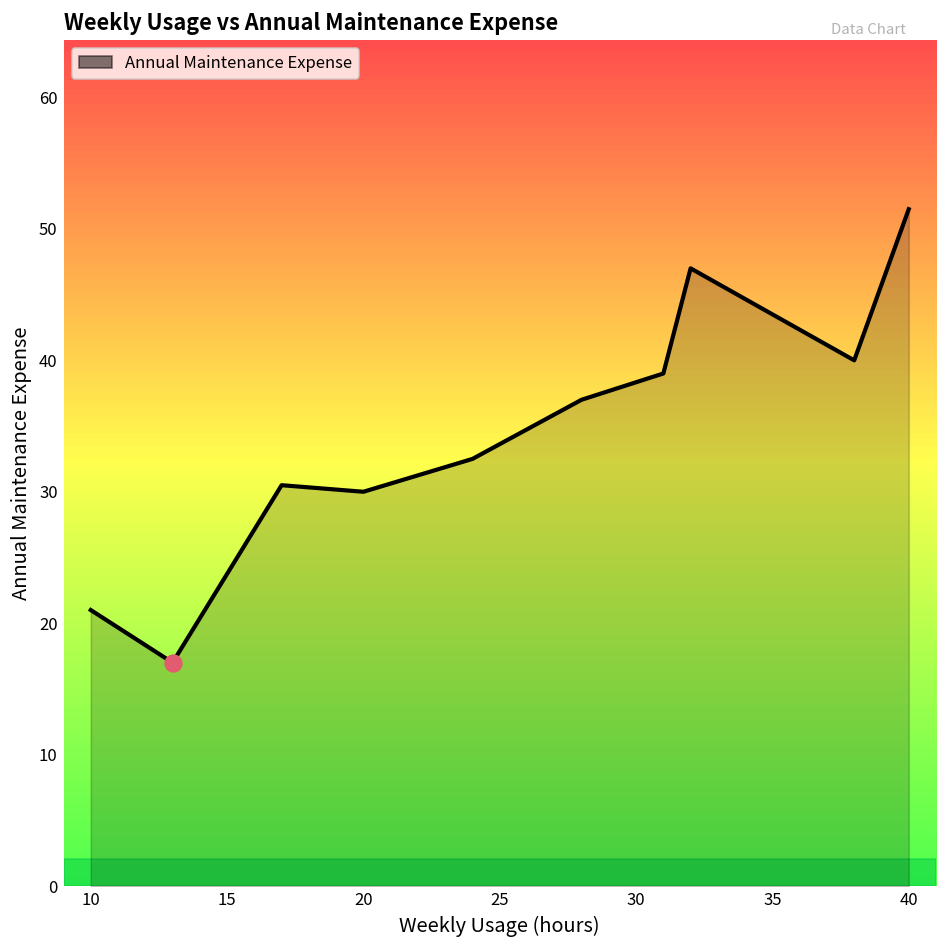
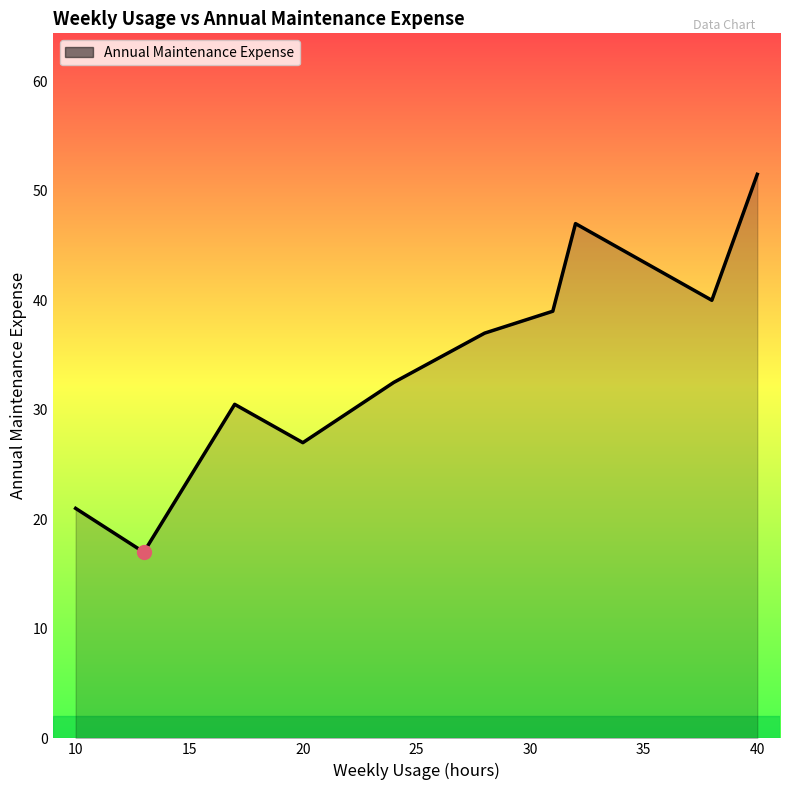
Annual Maintenance Expense, 20: 30 -> 27
